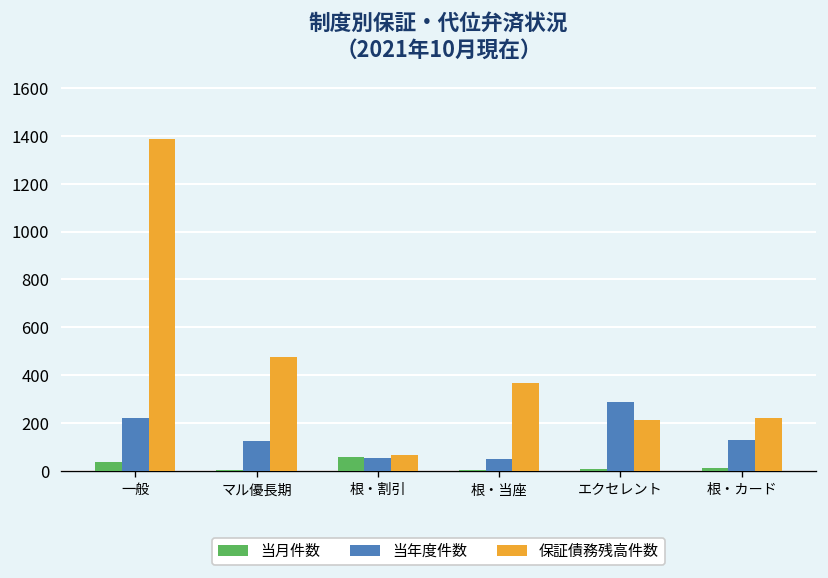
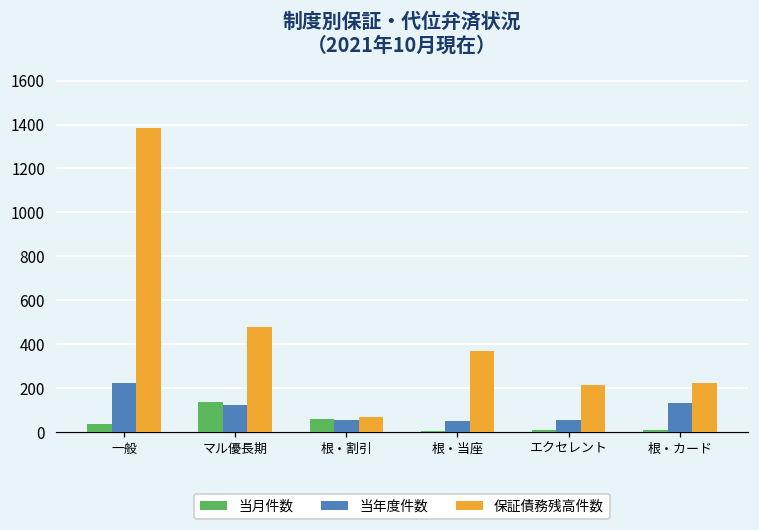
当月件数, マル優長期: 10 -> 140
当年度件数, エクセレント: 290 -> 50
